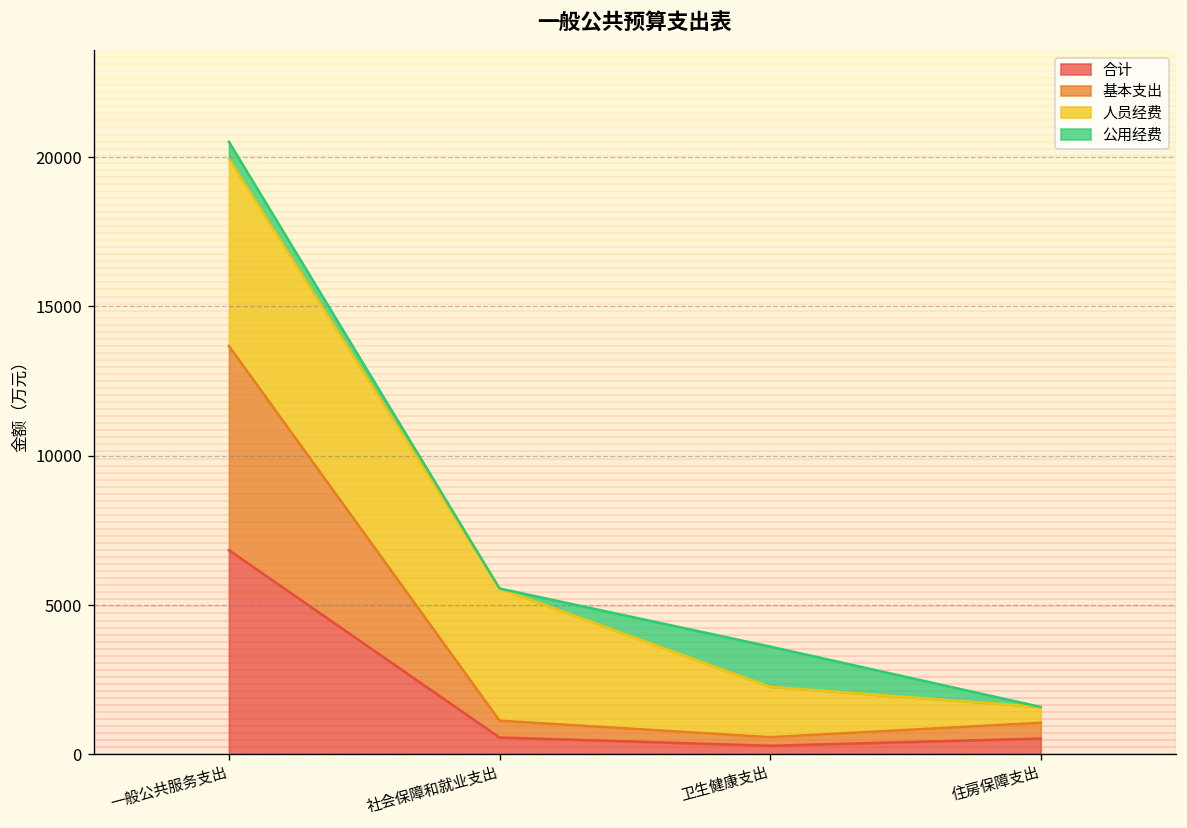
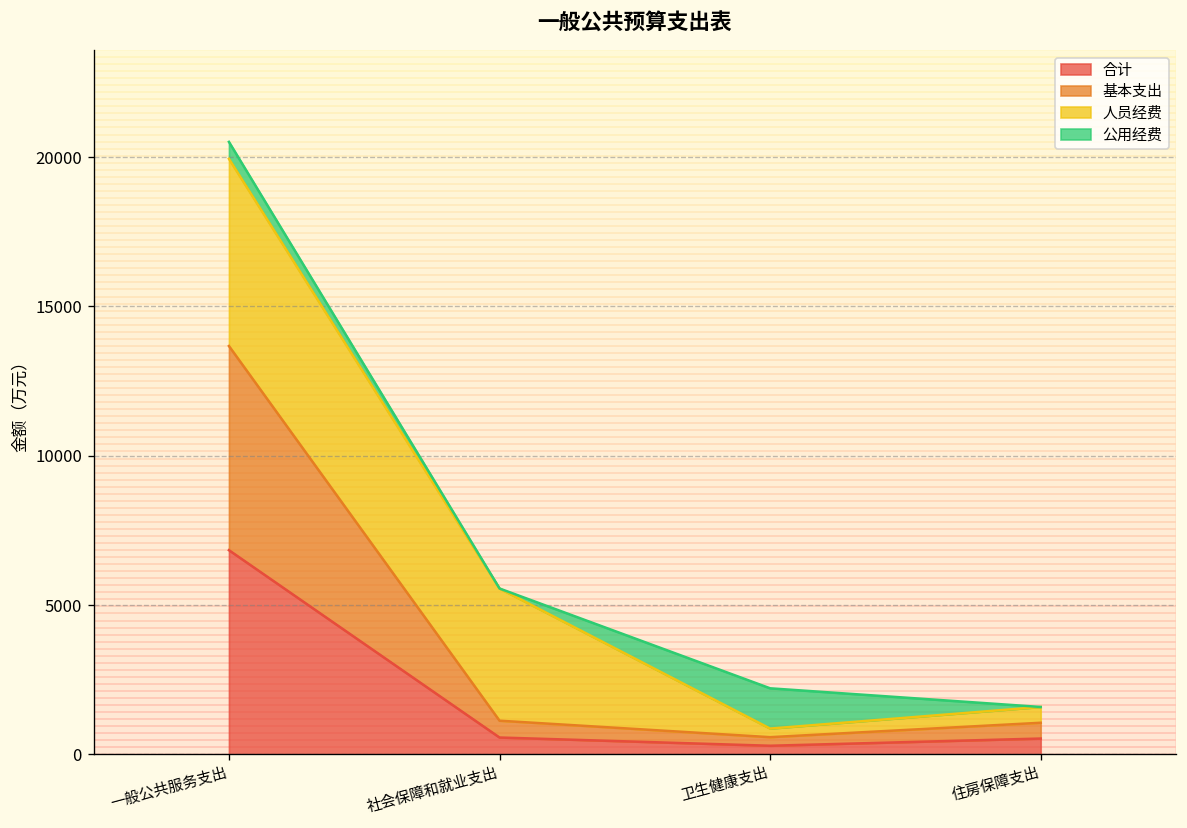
人员经费, 卫生健康支出: 1700 -> 300
